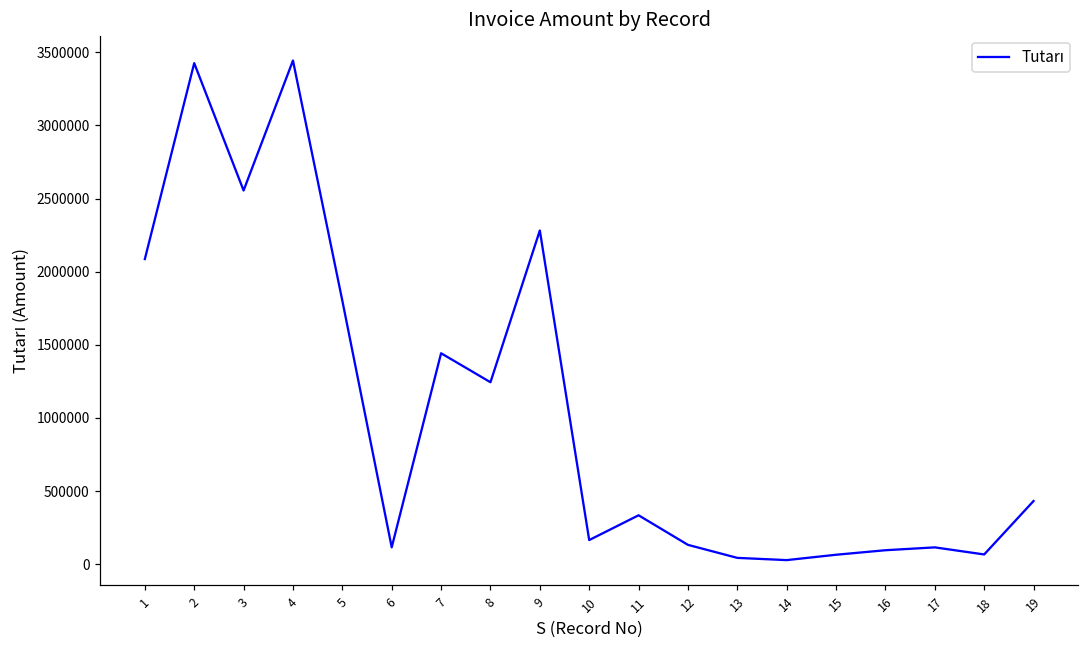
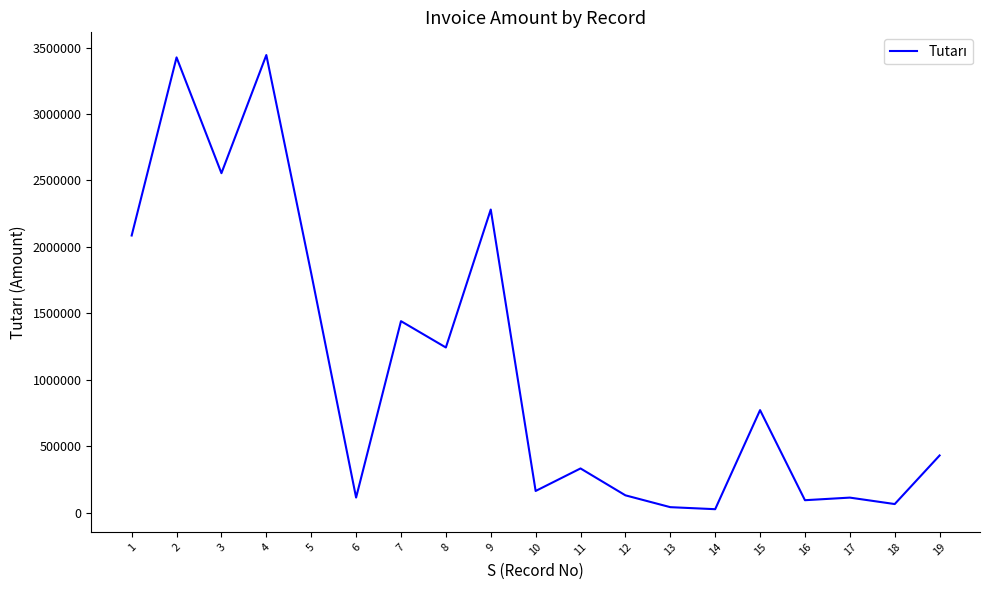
15: 60000 -> 770000
